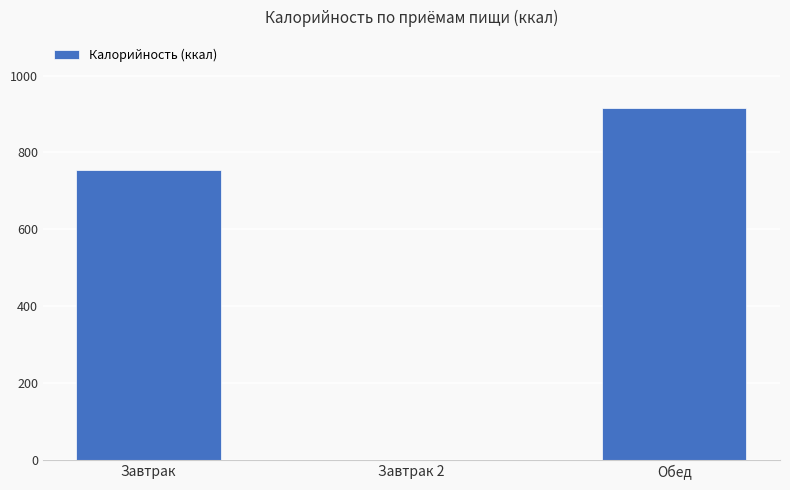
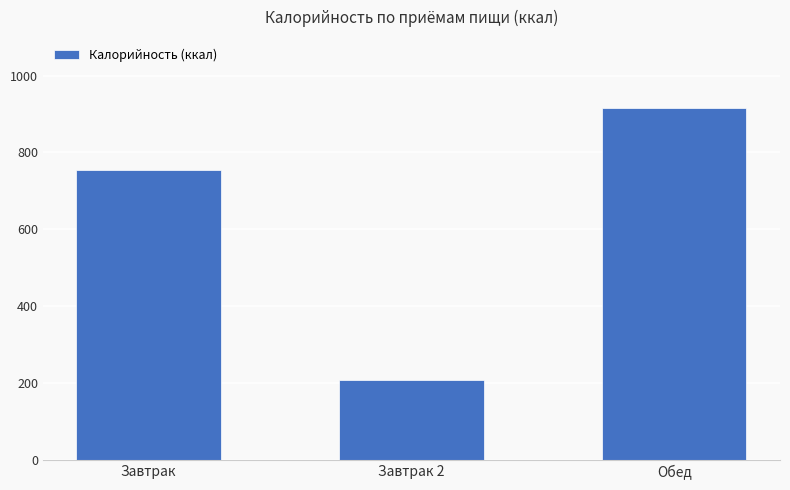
Завтрак 2: 0 -> 210
